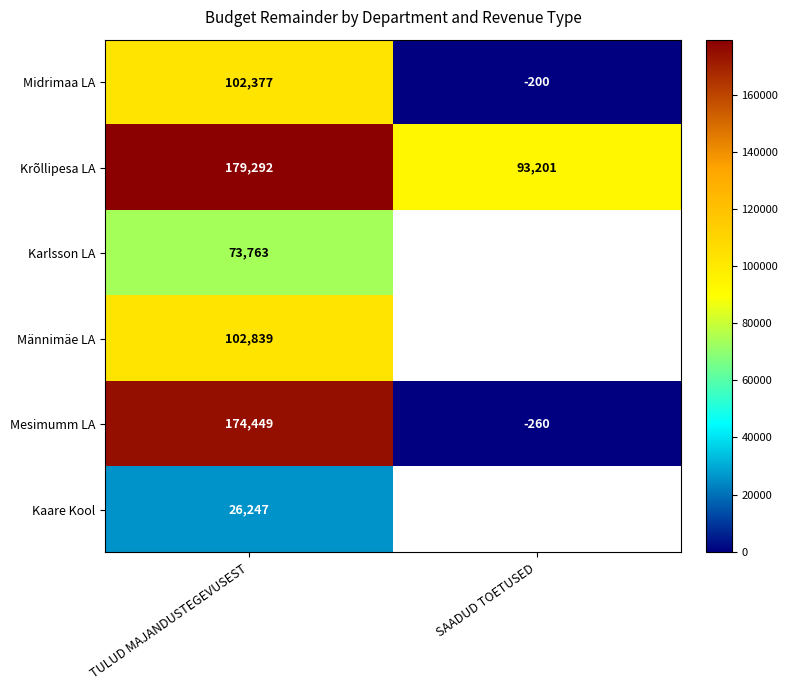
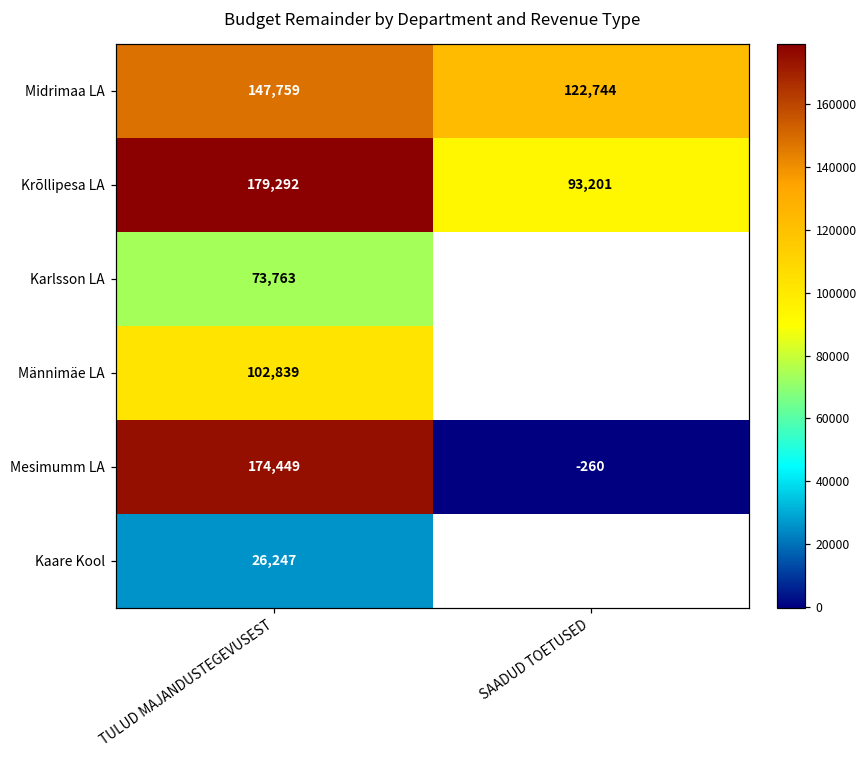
Midrimaa LA, TULUD MAJANDUSTEGEVUSEST: 102,377 -> 147,759
Midrimaa LA, SAADUD TOETUSED: -200 -> 122,744
